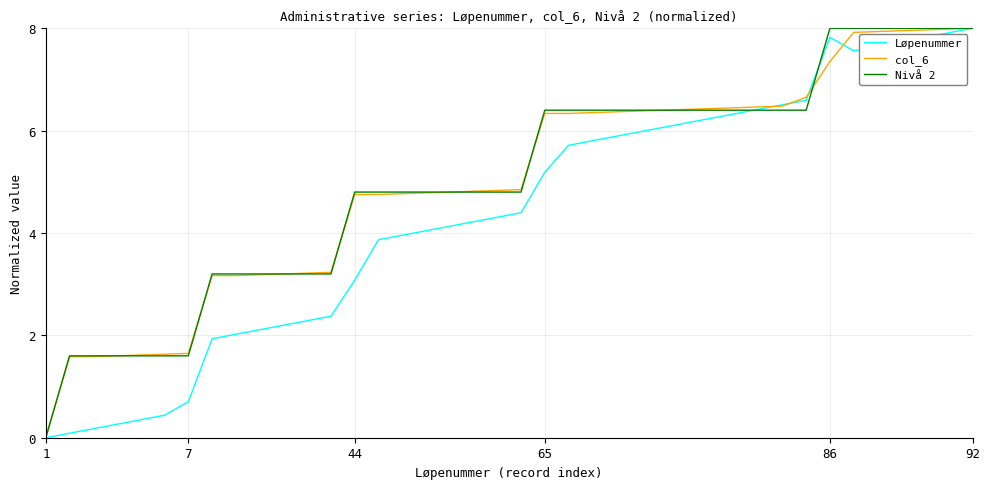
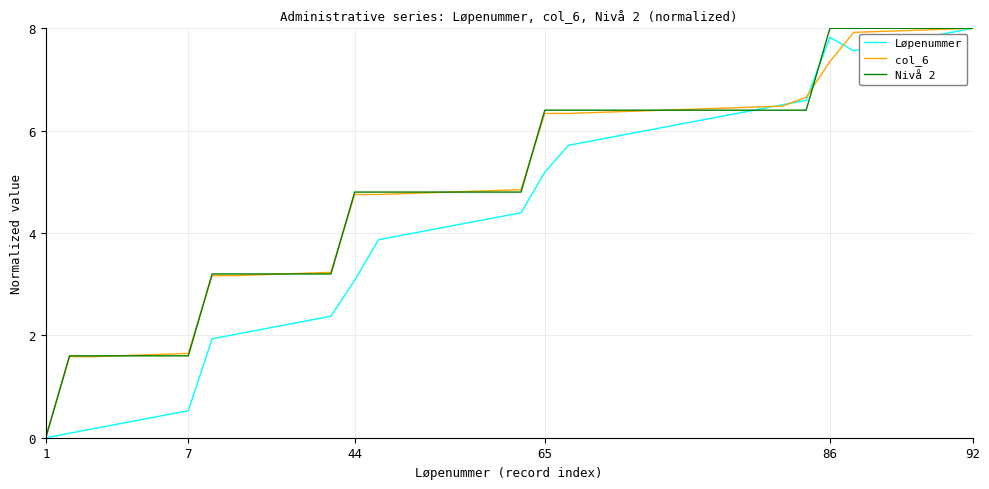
Løpenummer, 7: 0.7 -> 0.5
